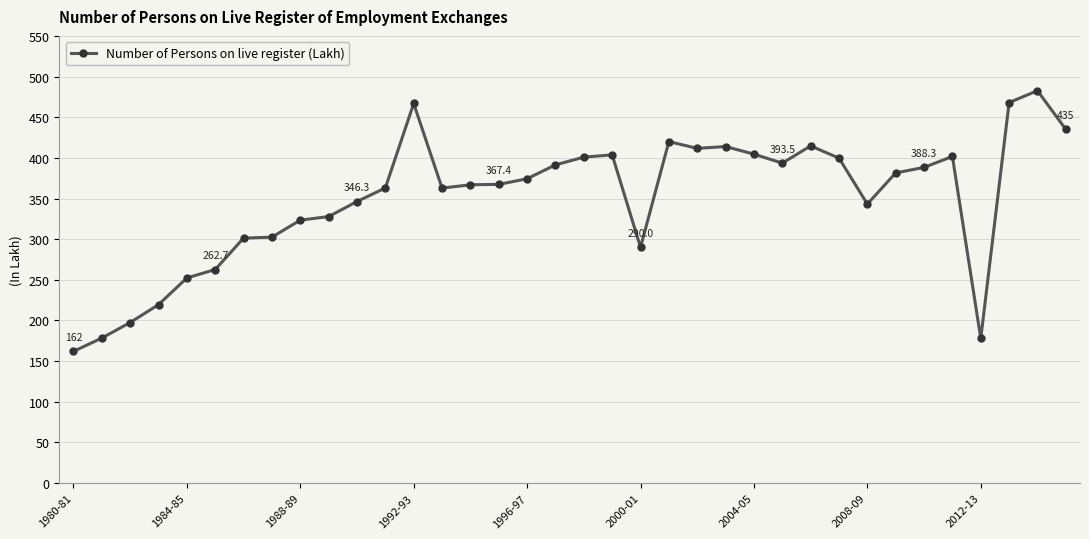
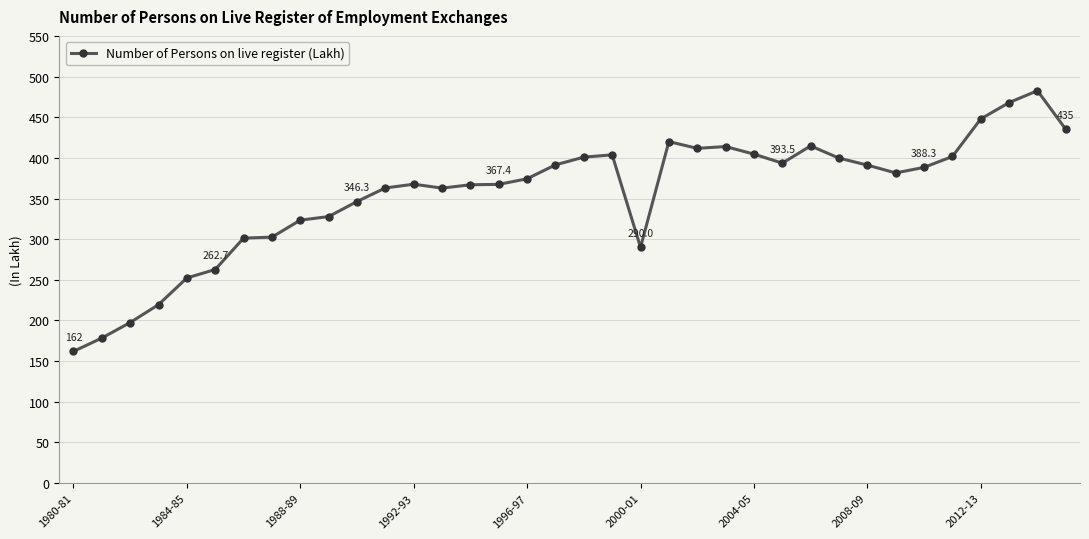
1992-93: 470 -> 370
2008-09: 340 -> 390
2012-13: 180 -> 450
